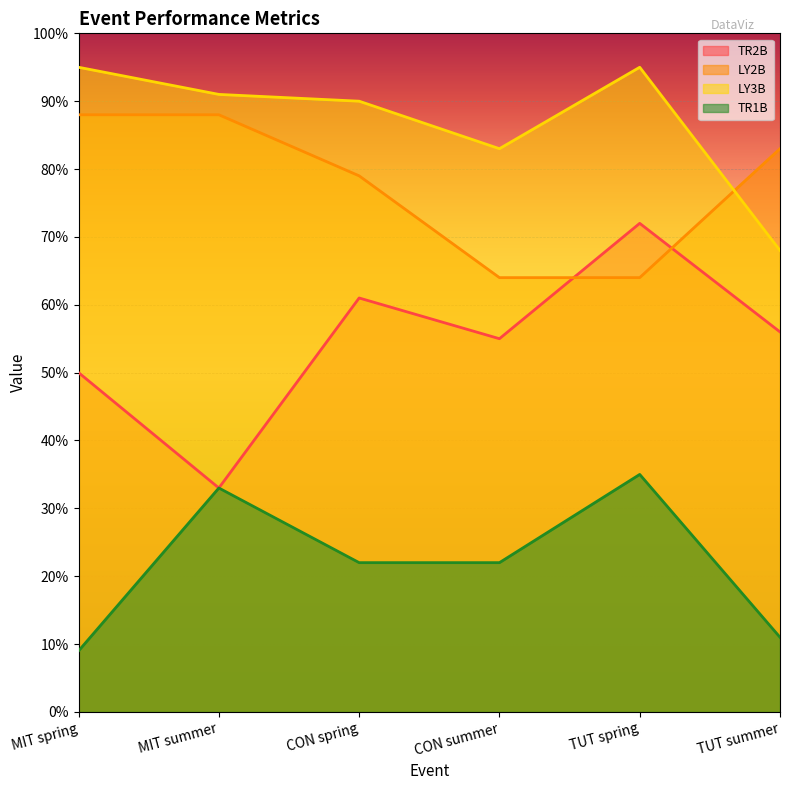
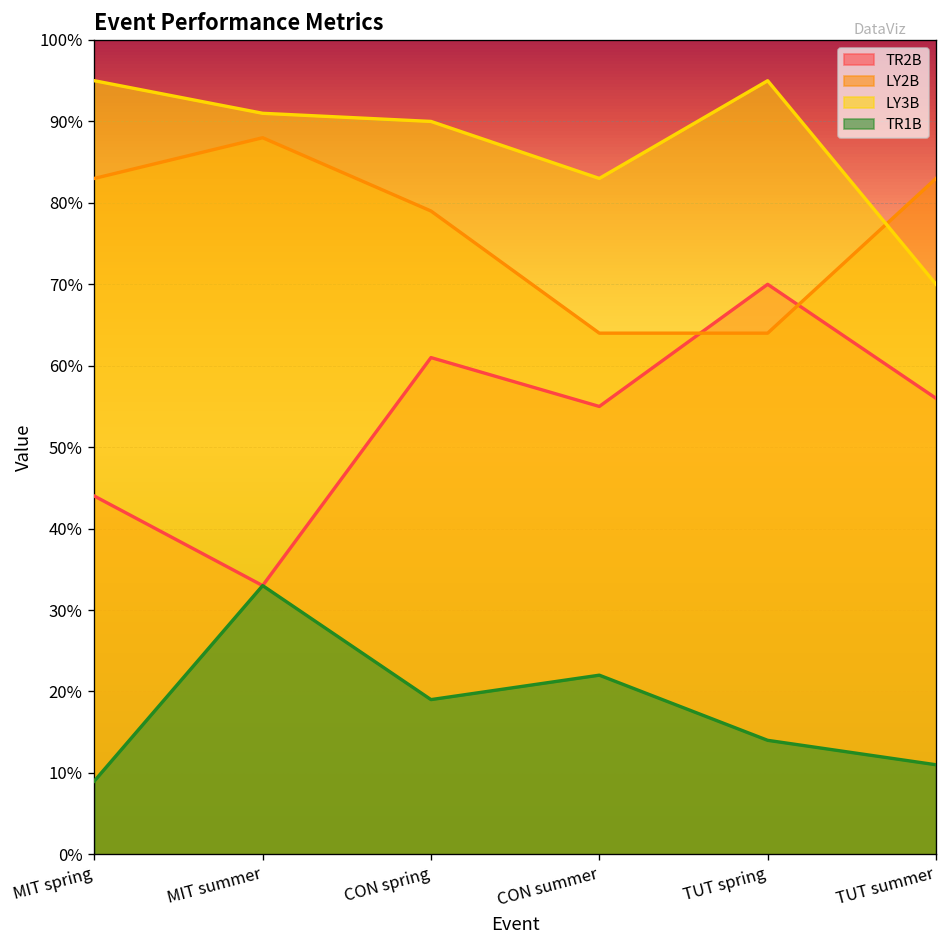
TR2B, MIT spring: 50% -> 44%
LY2B, MIT spring: 88% -> 83%
TR1B, CON spring: 22% -> 19%
TR2B, TUT spring: 72% -> 70%
TR1B, TUT spring: 35% -> 14%
LY3B, TUT summer: 68% -> 70%
